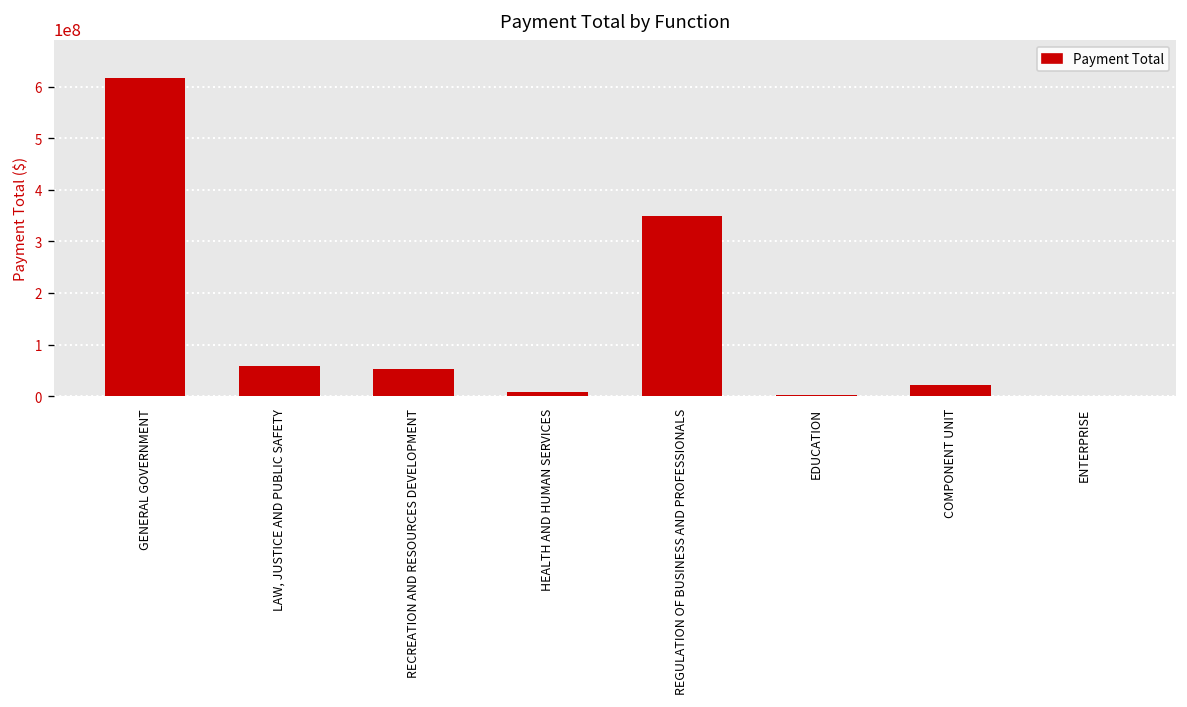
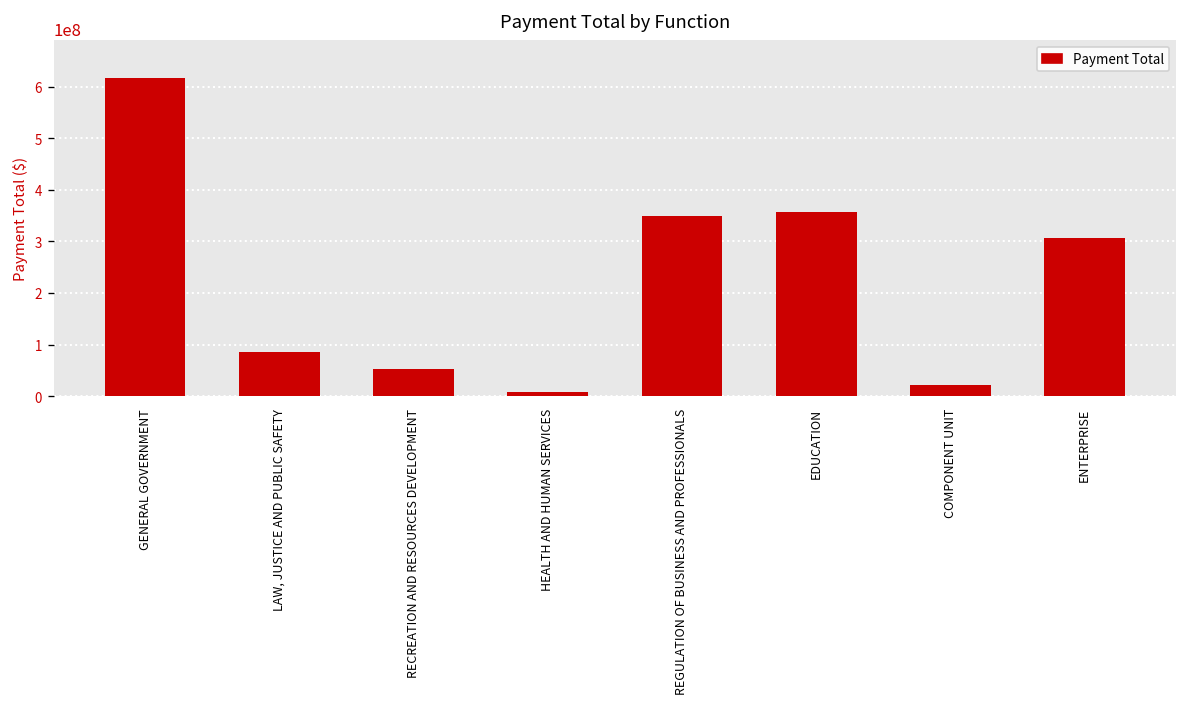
LAW, JUSTICE AND PUBLIC SAFETY: 60000000 -> 80000000
EDUCATION: 0 -> 360000000
ENTERPRISE: 0 -> 310000000
